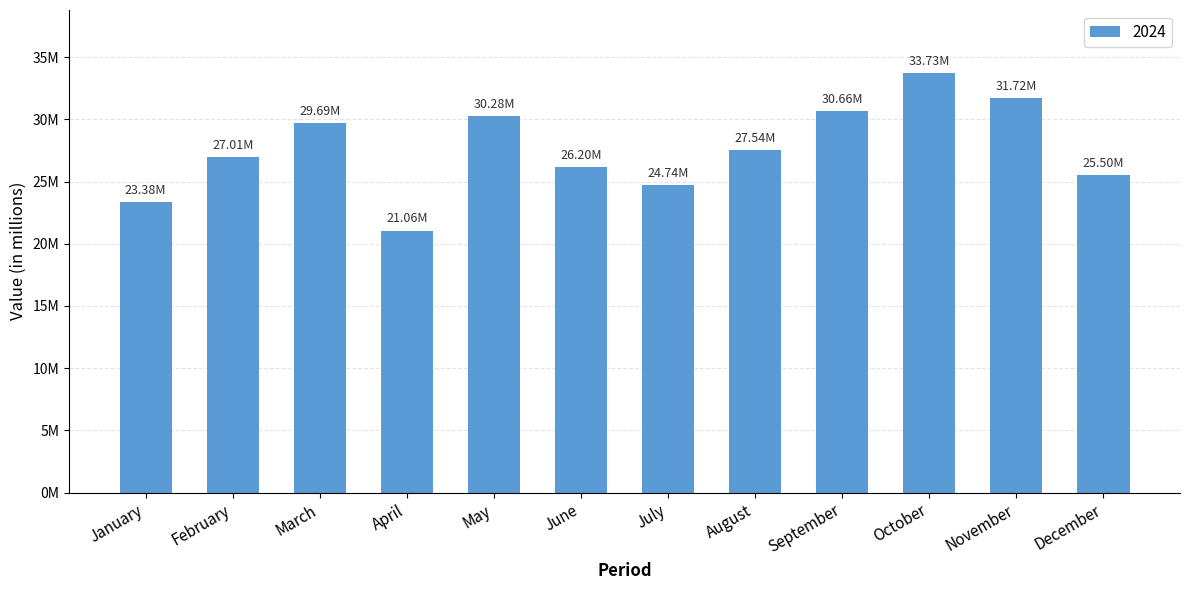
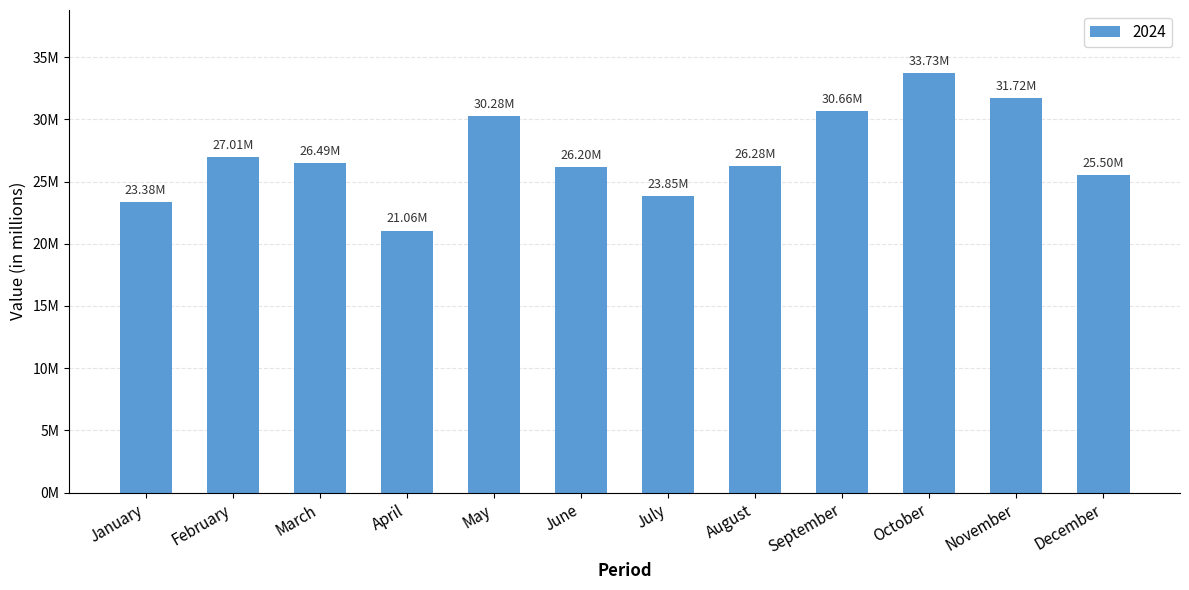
March: 29.69M -> 26.49M
July: 24.74M -> 23.85M
August: 27.54M -> 26.28M
